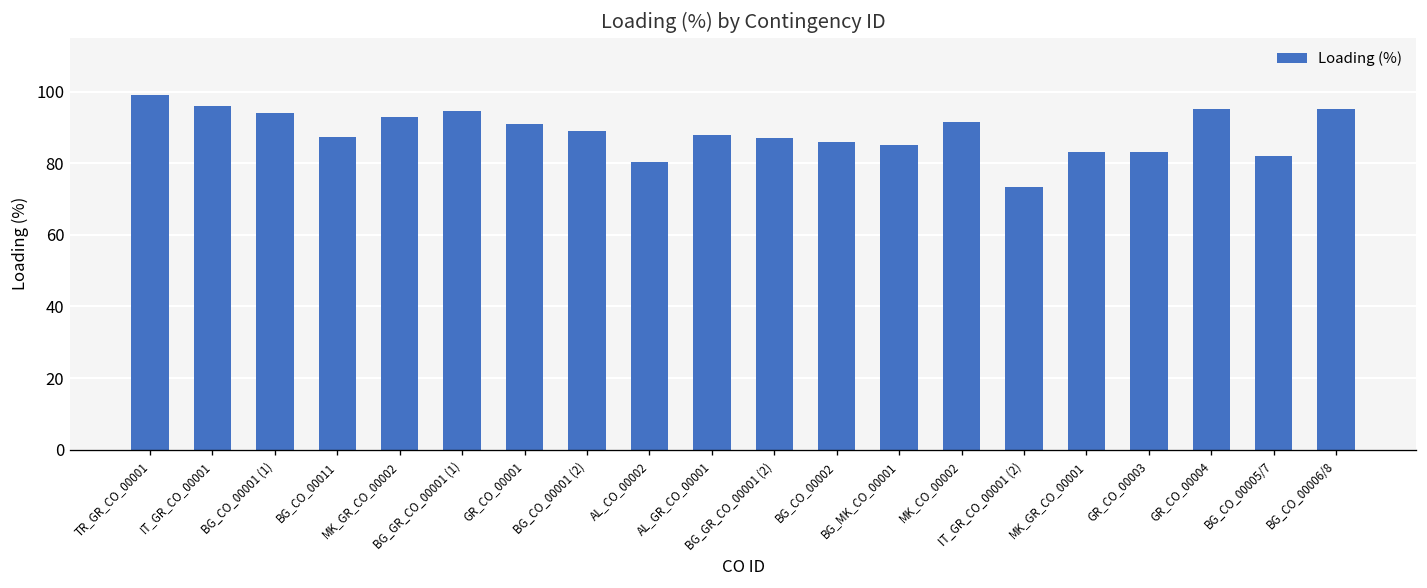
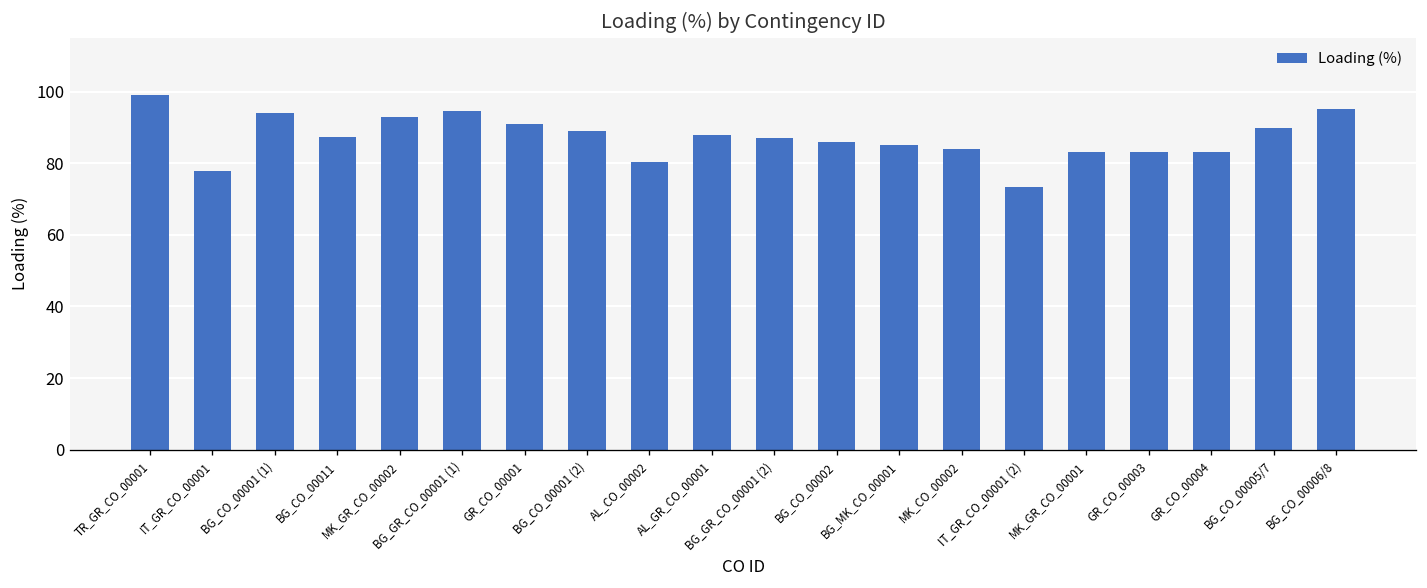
IT_GR_CO_00001: 96 -> 78
MK_CO_00002: 91 -> 84
GR_CO_00004: 95 -> 83
BG_CO_00005/7: 82 -> 90
